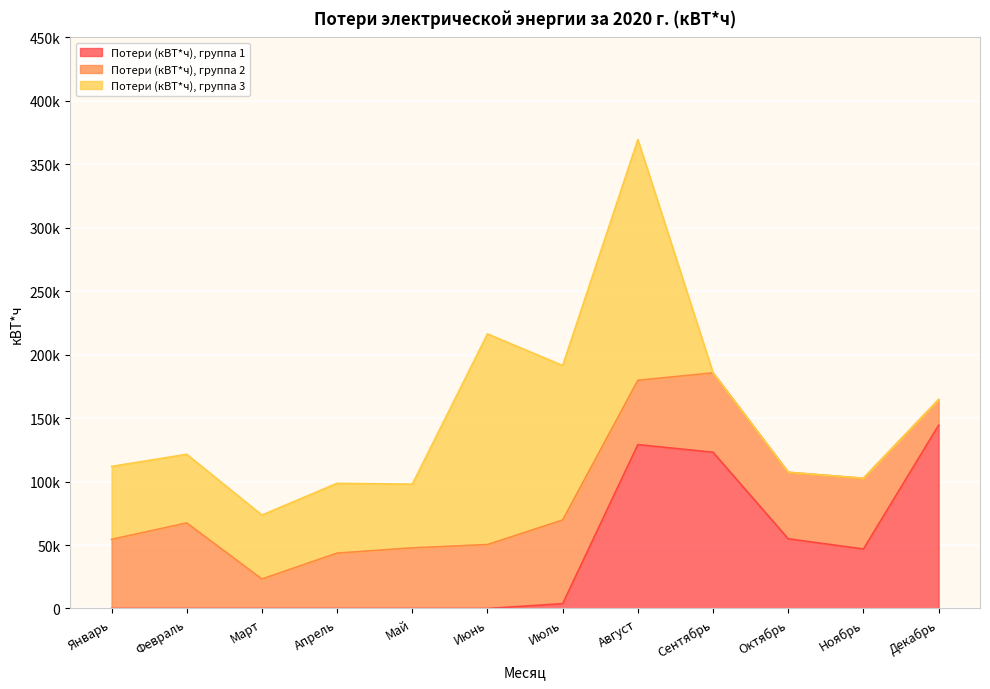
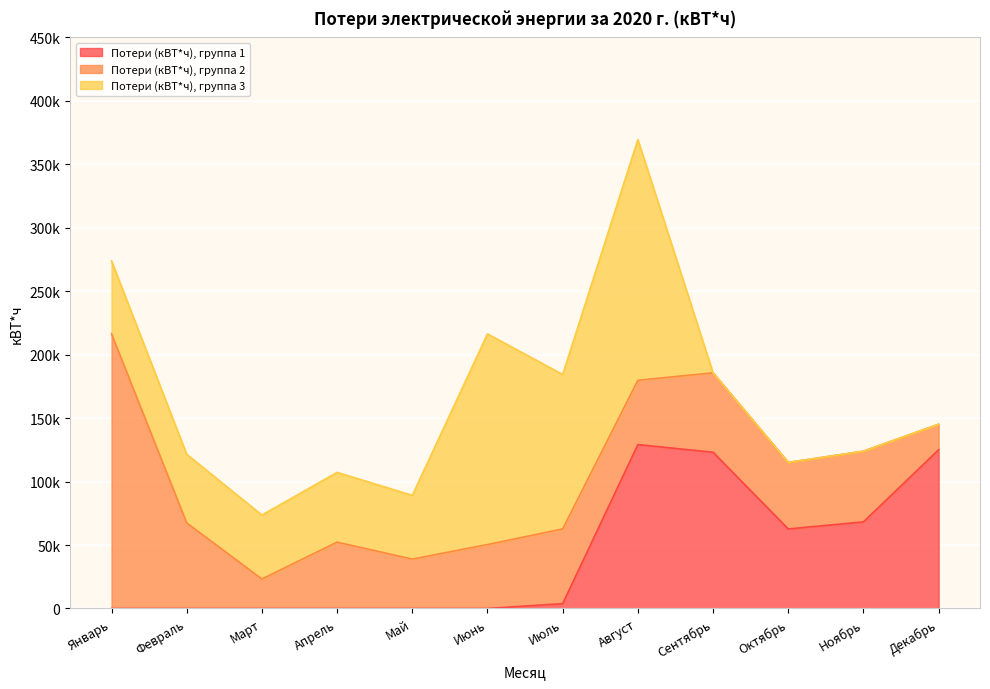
Потери (кВТ*ч), группа 2, Январь: 54000 -> 216000
Потери (кВТ*ч), группа 2, Апрель: 44000 -> 52000
Потери (кВТ*ч), группа 2, Май: 48000 -> 39000
Потери (кВТ*ч), группа 2, Июль: 66000 -> 59000
Потери (кВТ*ч), группа 1, Октябрь: 55000 -> 63000
Потери (кВТ*ч), группа 1, Ноябрь: 47000 -> 68000
Потери (кВТ*ч), группа 1, Декабрь: 144000 -> 125000
